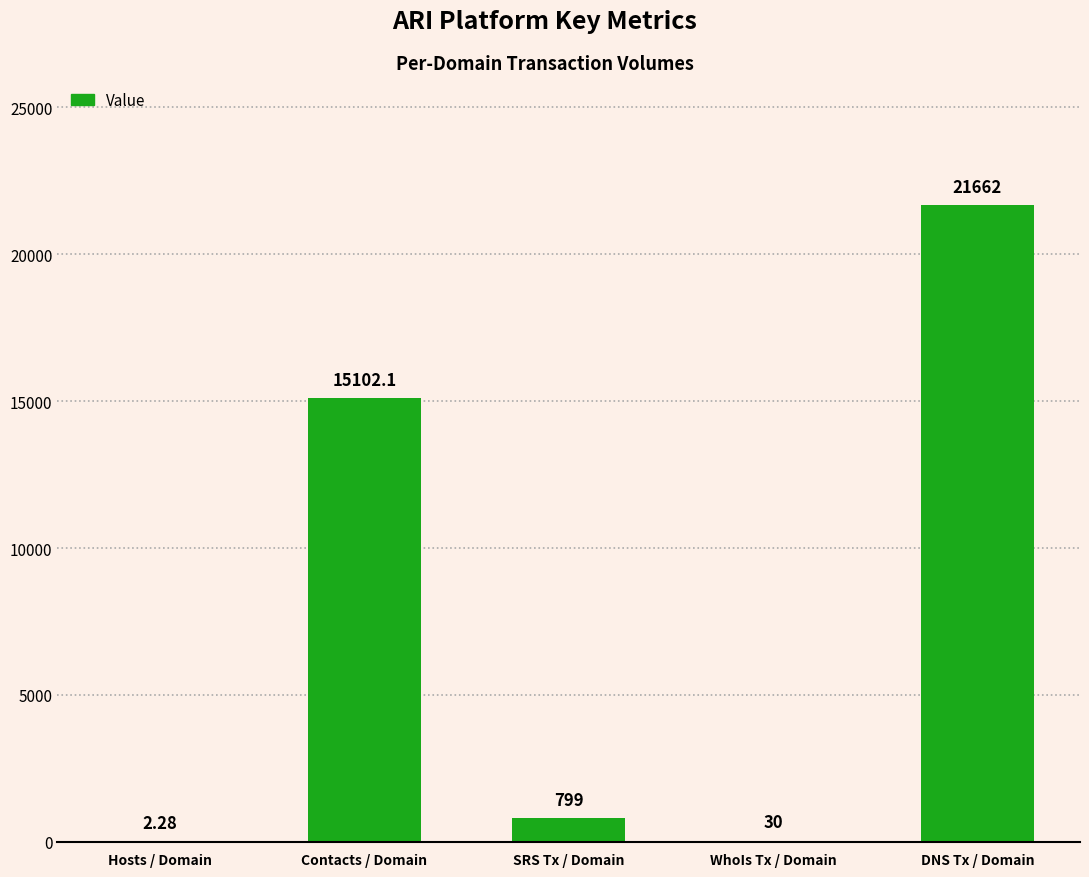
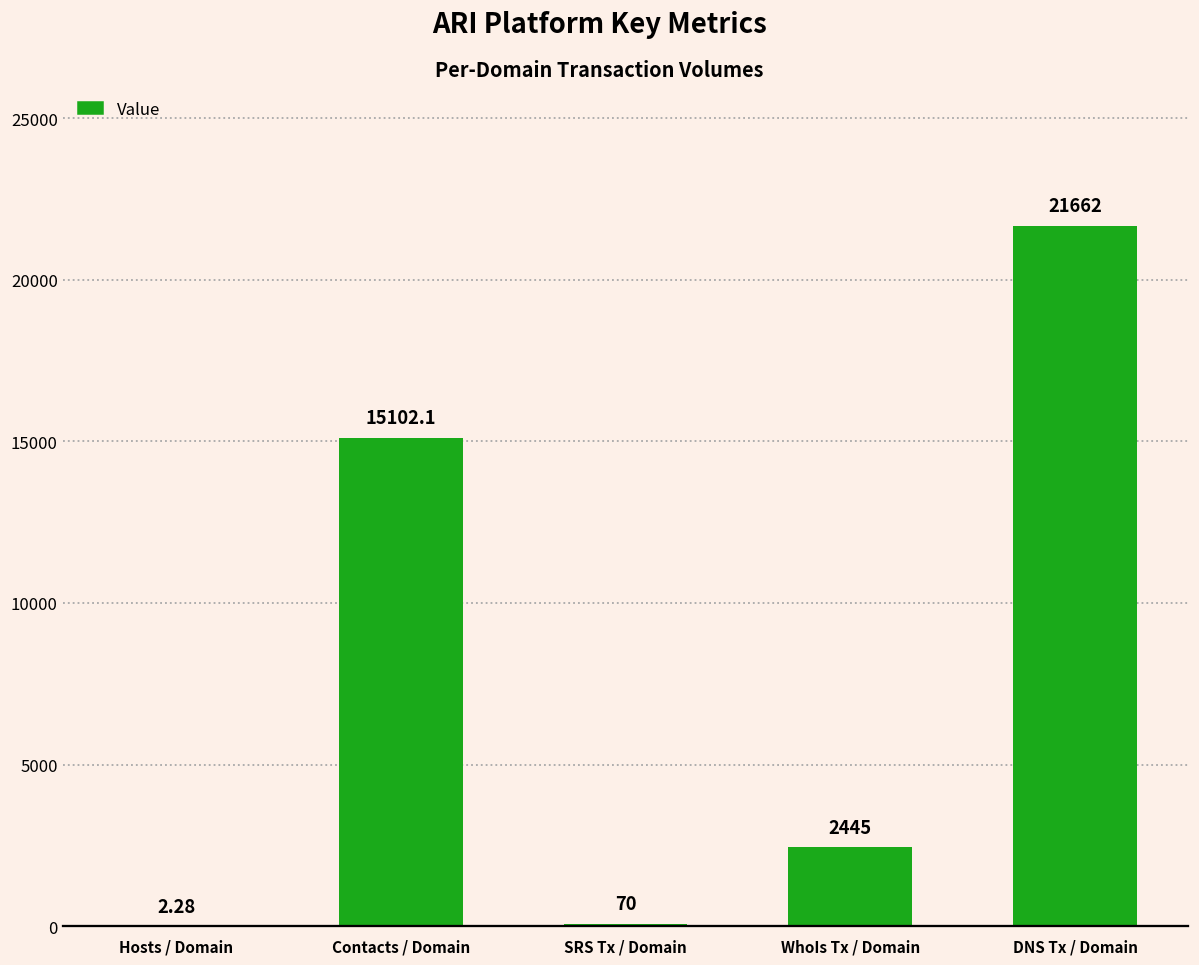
SRS Tx / Domain: 799 -> 70
WhoIs Tx / Domain: 30 -> 2445
